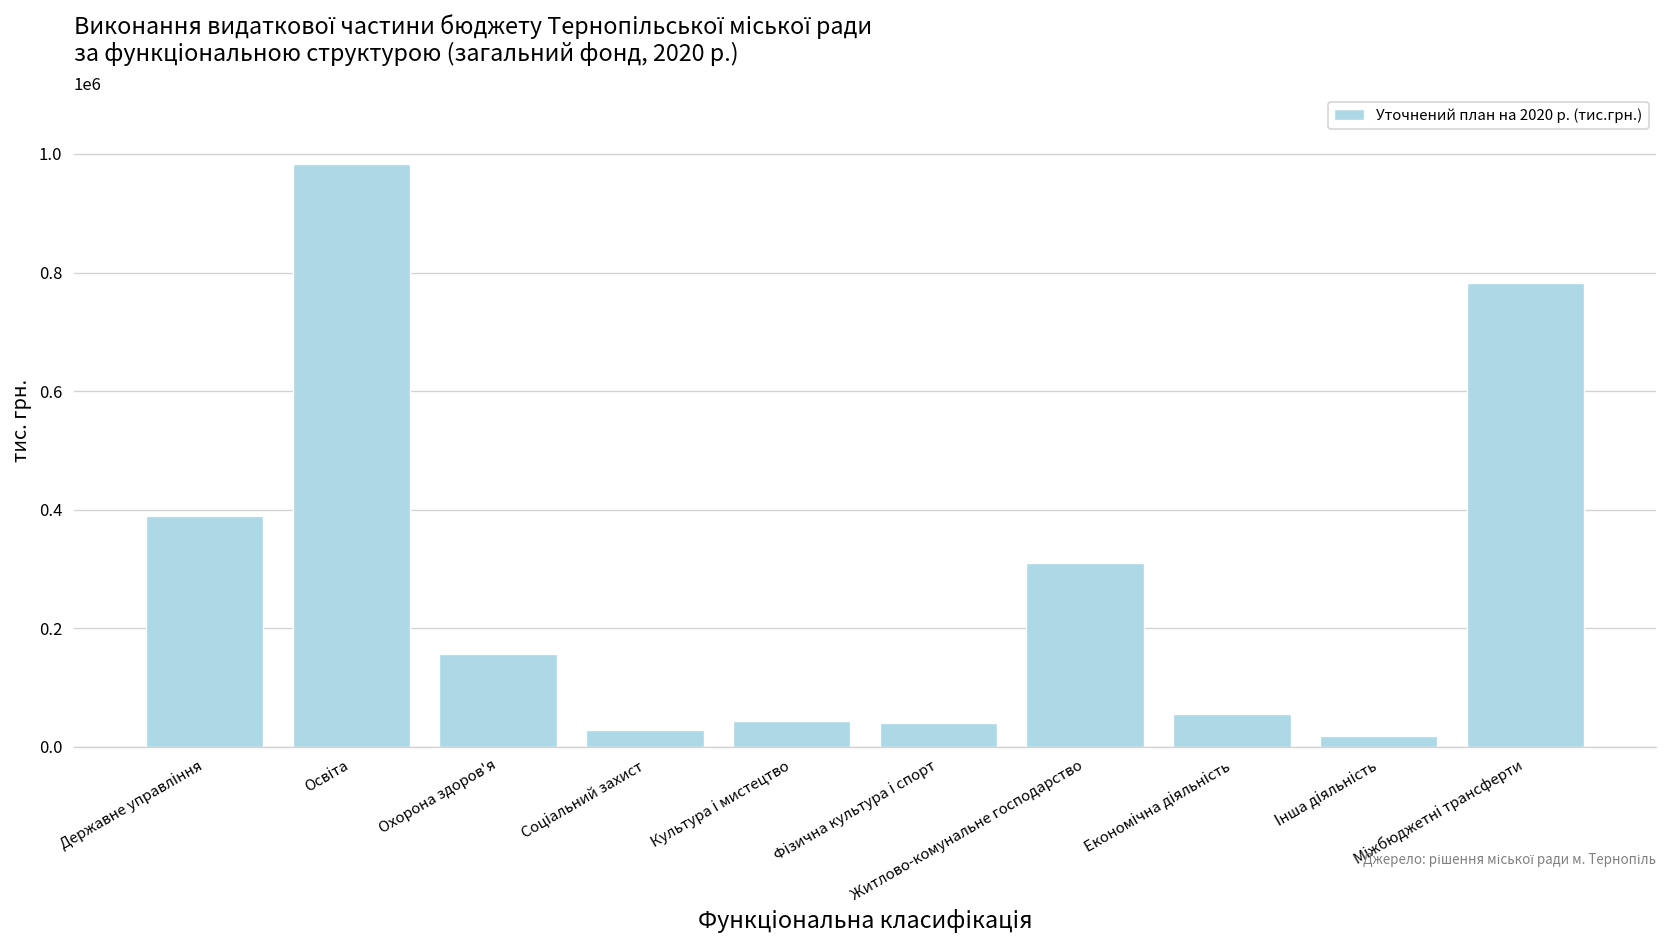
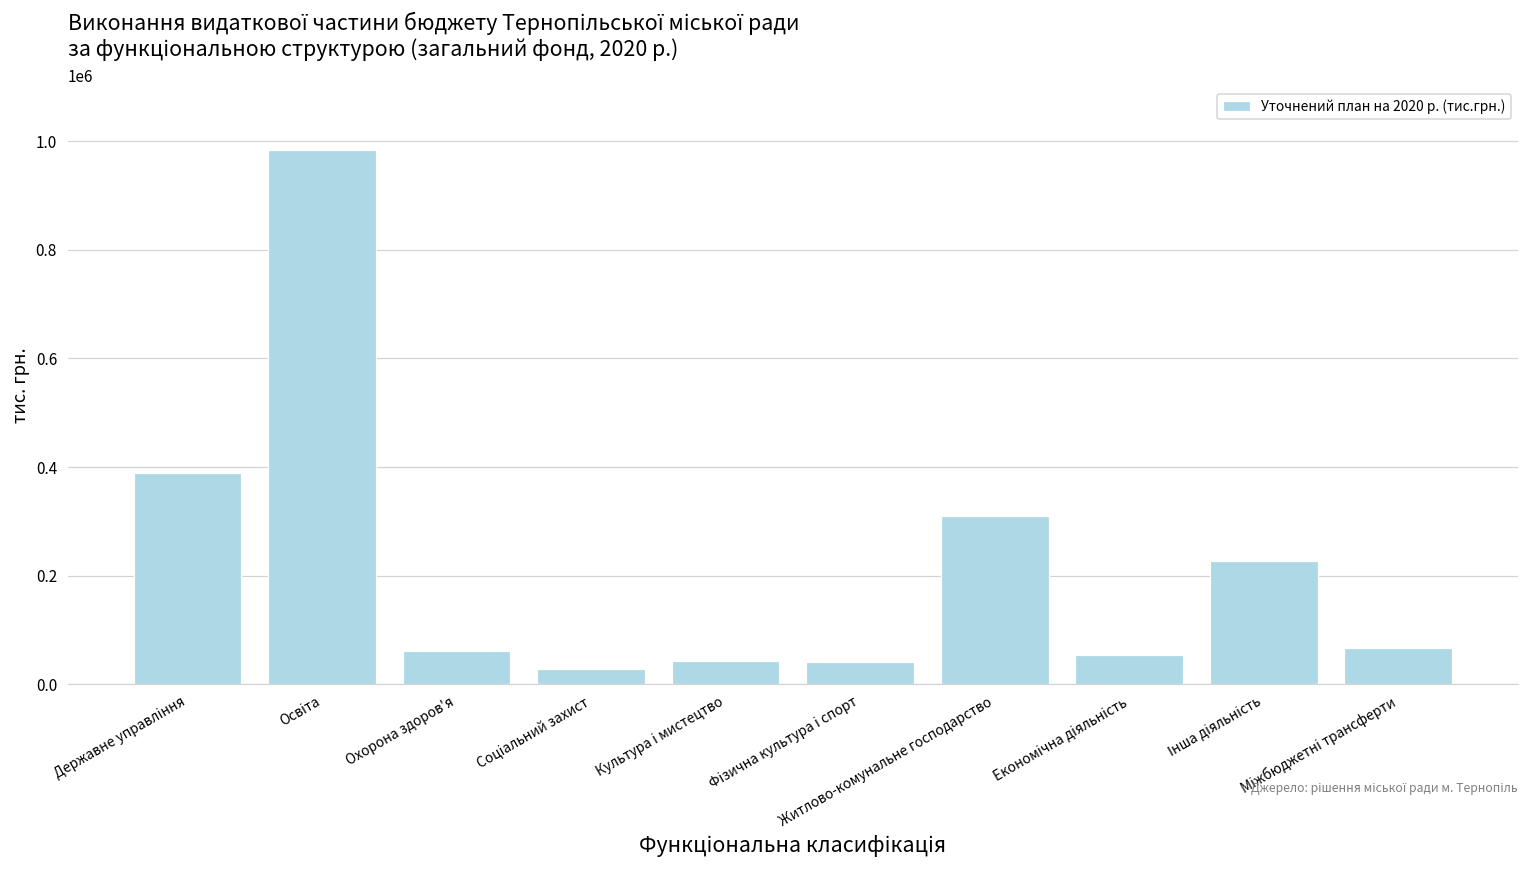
Охорона здоров'я: 160000 -> 60000
Інша діяльність: 20000 -> 230000
Міжбюджетні трансферти: 780000 -> 70000
